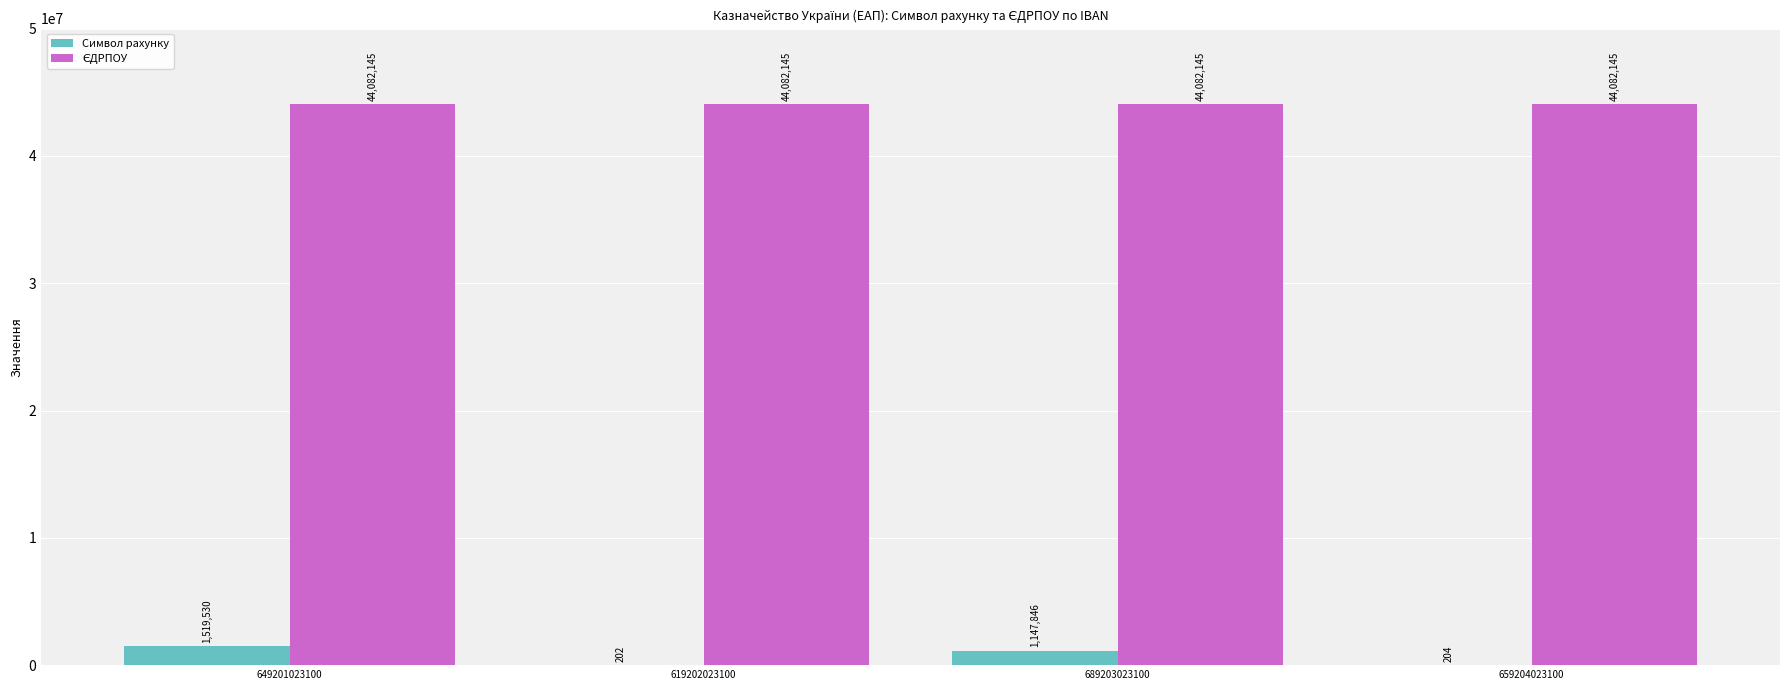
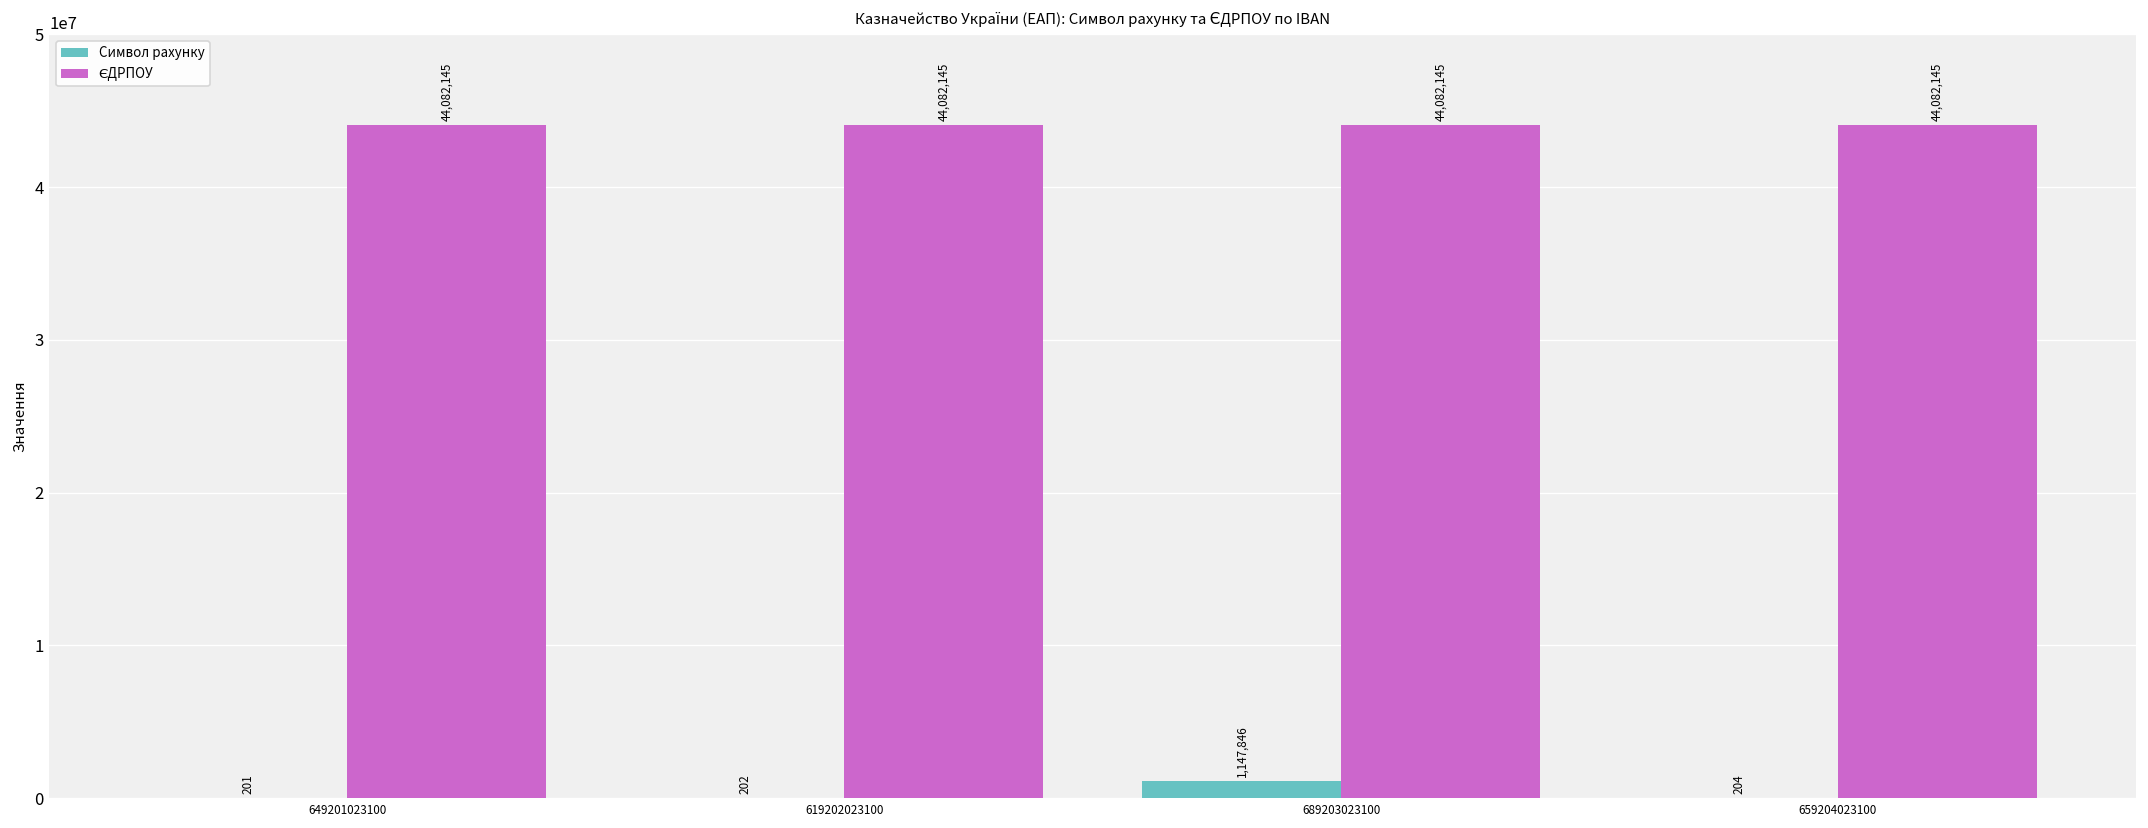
Символ рахунку, 649201023100: 1,519,530 -> 201
